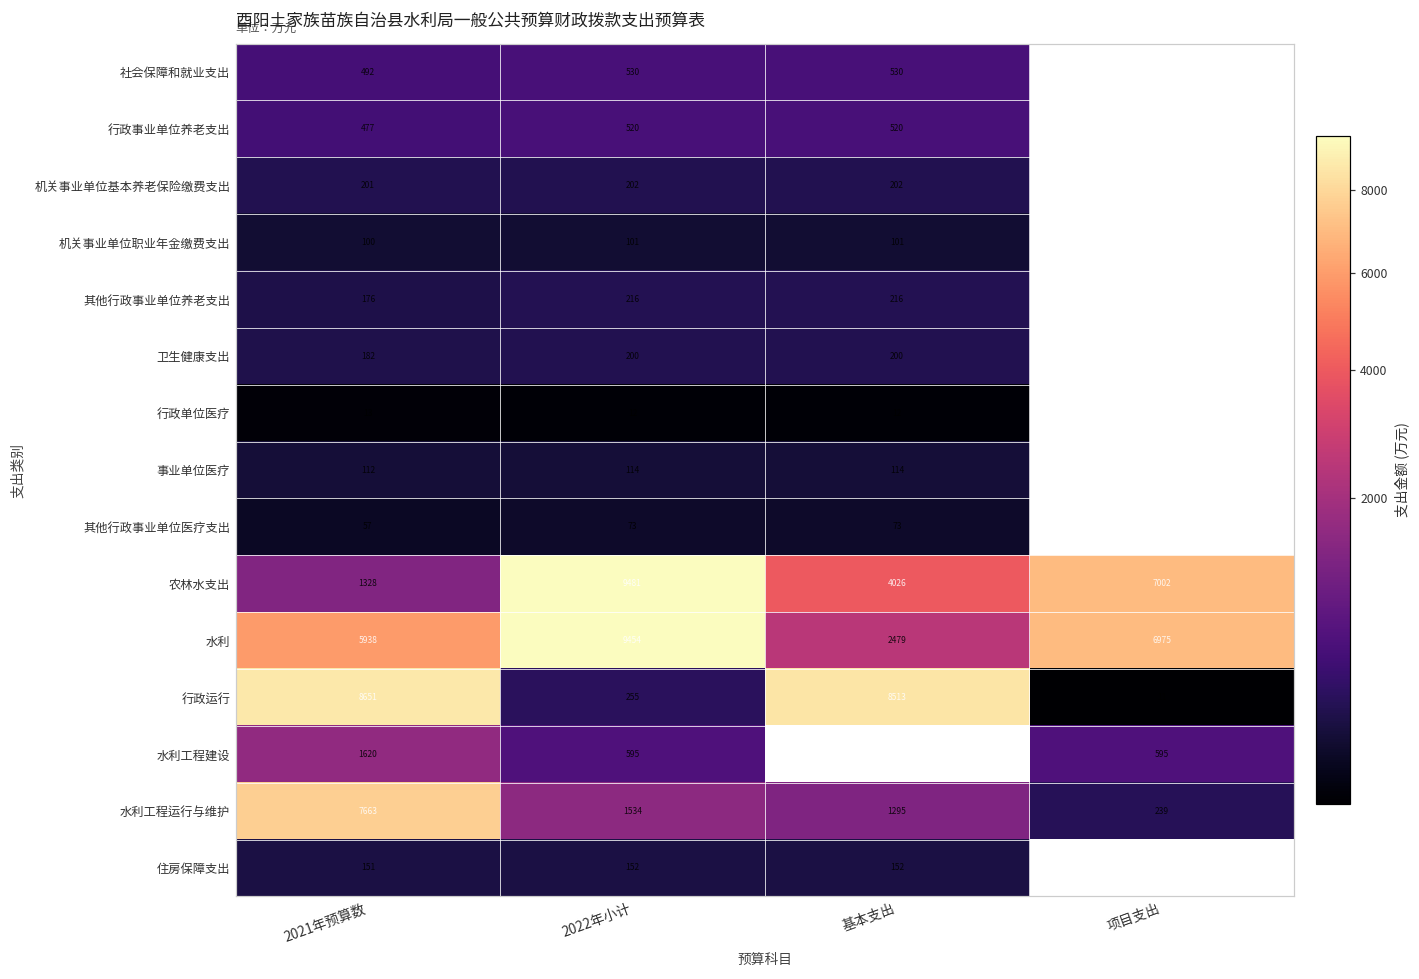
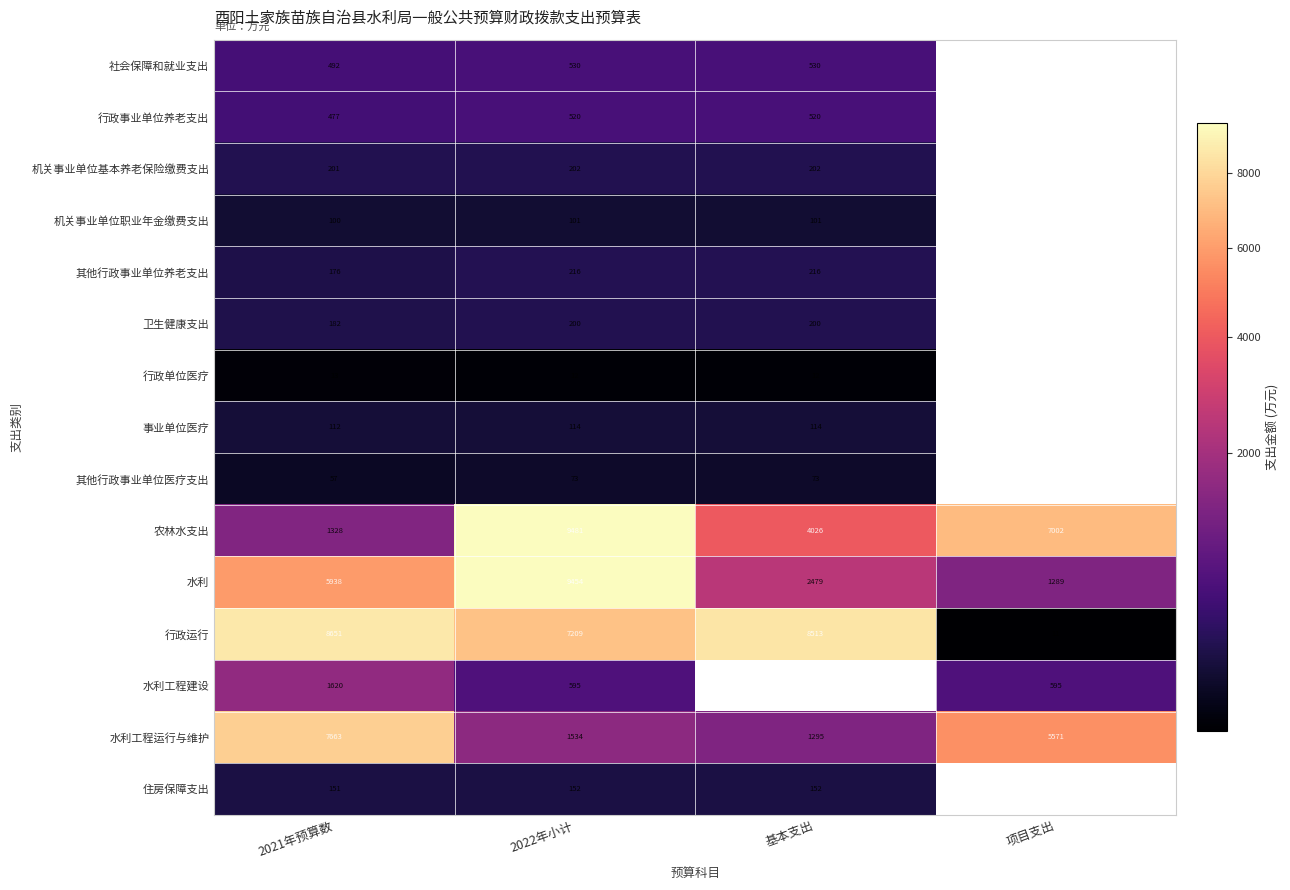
水利, 项目支出: 6975 -> 1289
行政运行, 2022年小计: 255 -> 7209
水利工程运行与维护, 项目支出: 239 -> 5571
